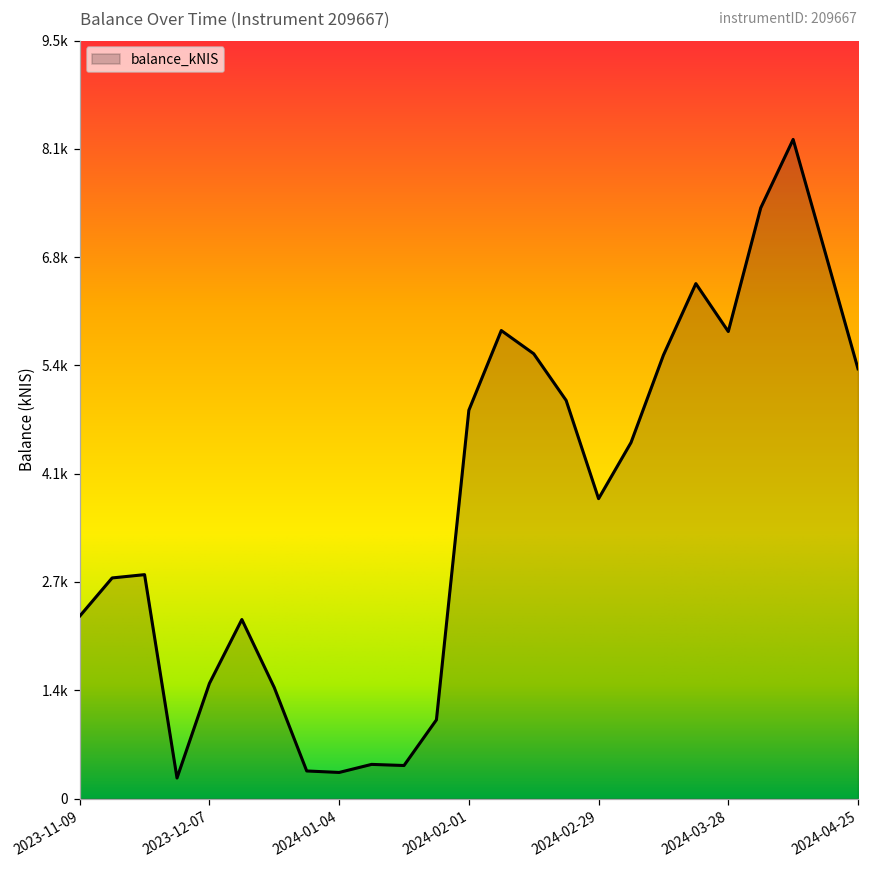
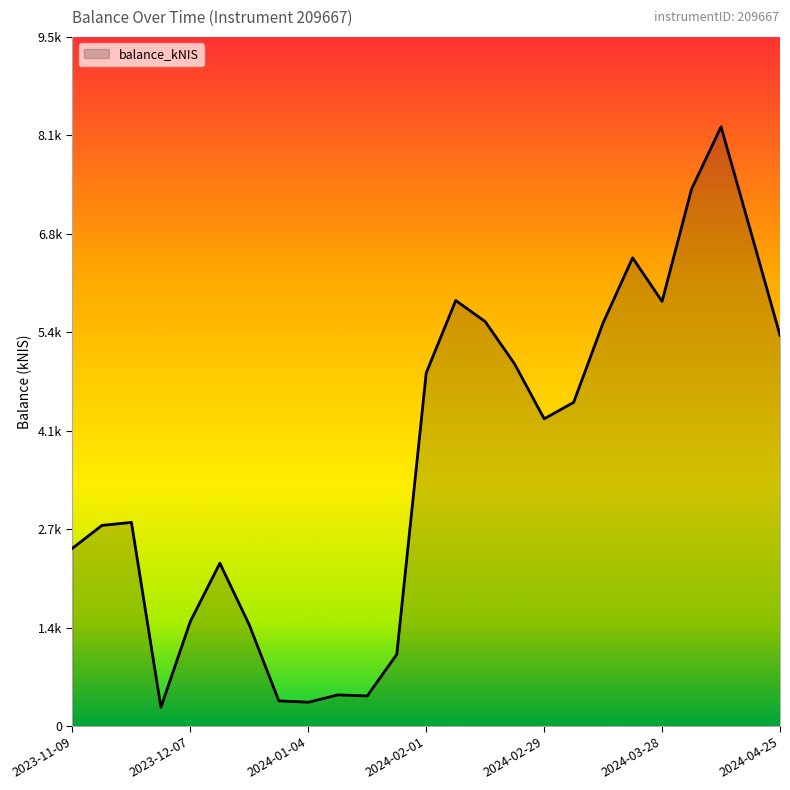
2023-11-09: 2300 -> 2400
2024-02-29: 3700 -> 4200
